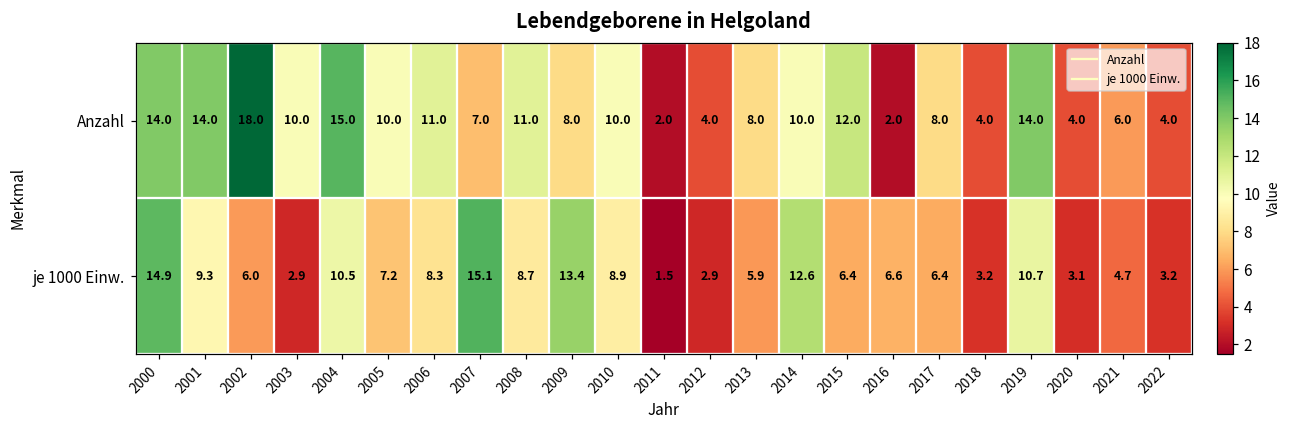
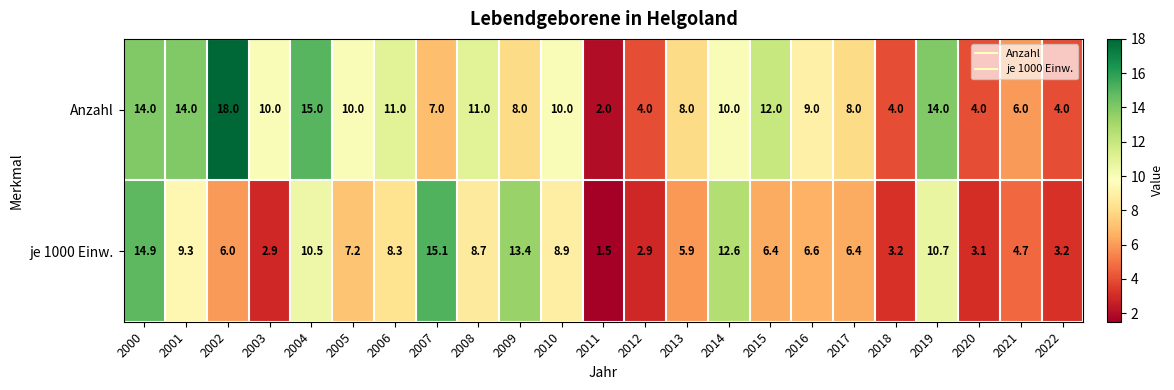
Anzahl, 2016: 2.0 -> 9.0
